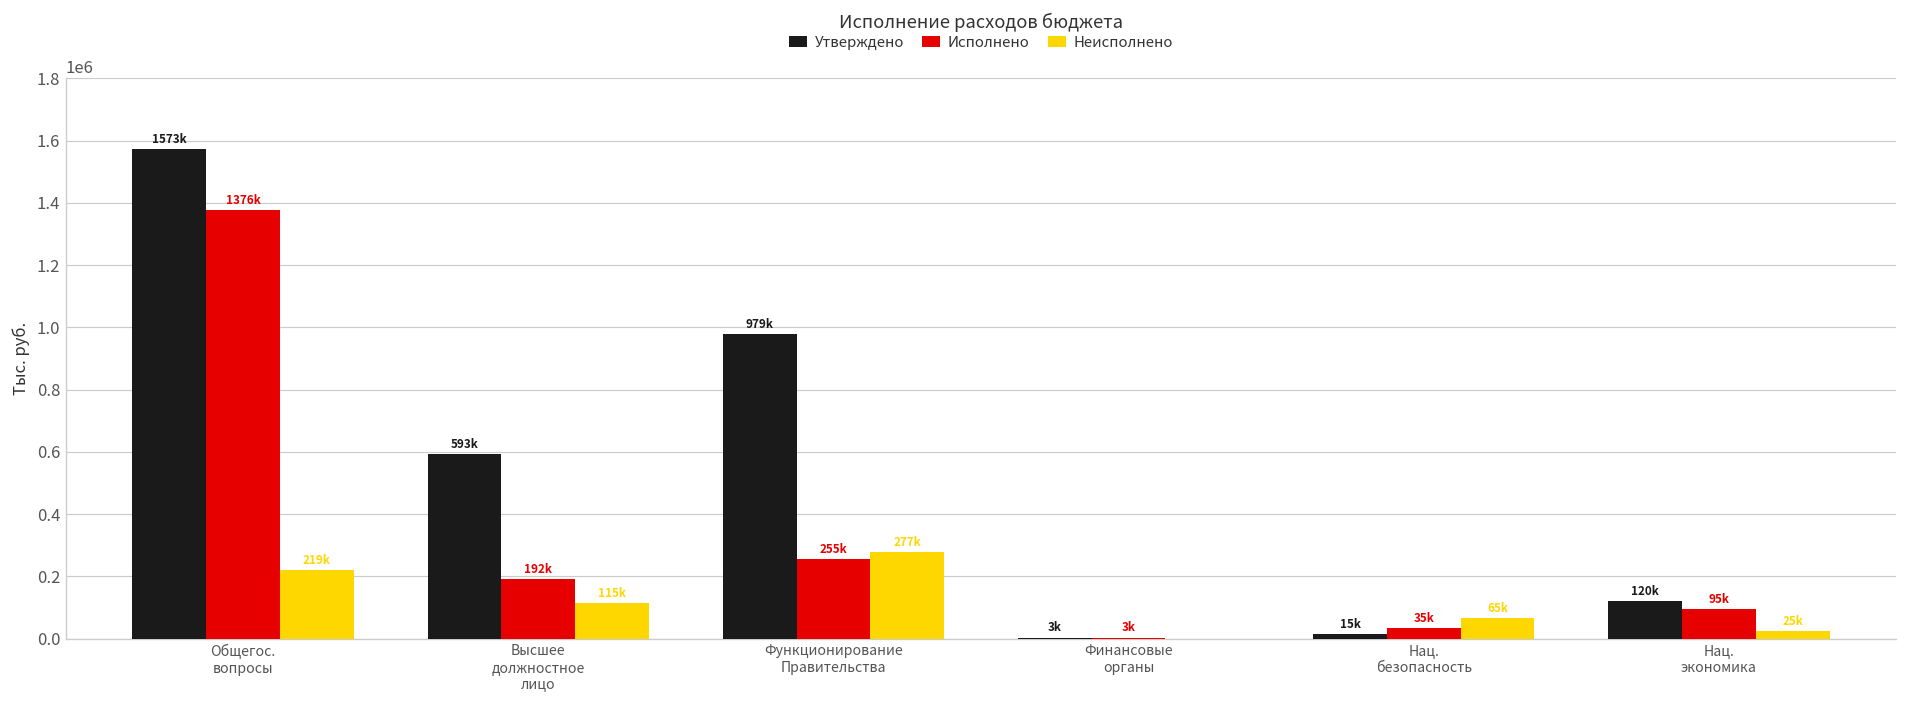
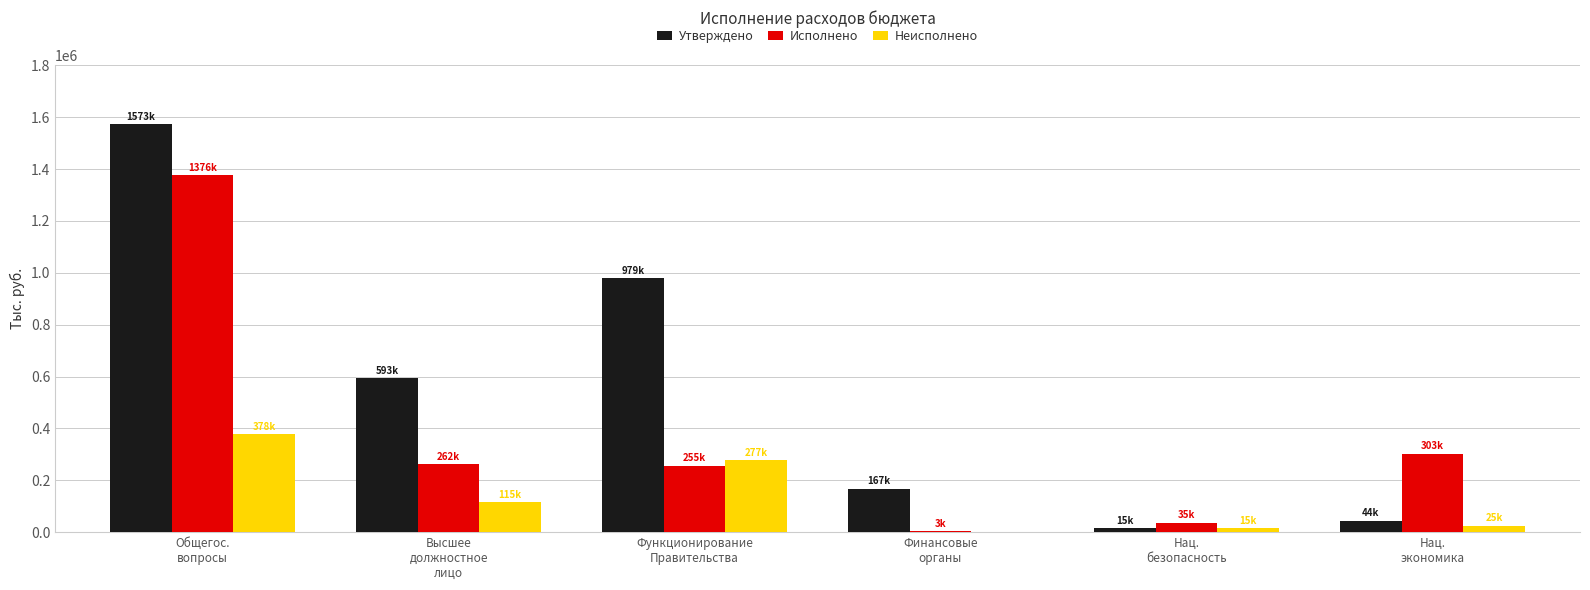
Неисполнено, Общегос. вопросы: 219k -> 378k
Исполнено, Высшее должностное лицо: 192k -> 262k
Утверждено, Финансовые органы: 3k -> 167k
Неисполнено, Нац. безопасность: 65k -> 15k
Утверждено, Нац. экономика: 120k -> 44k
Исполнено, Нац. экономика: 95k -> 303k
